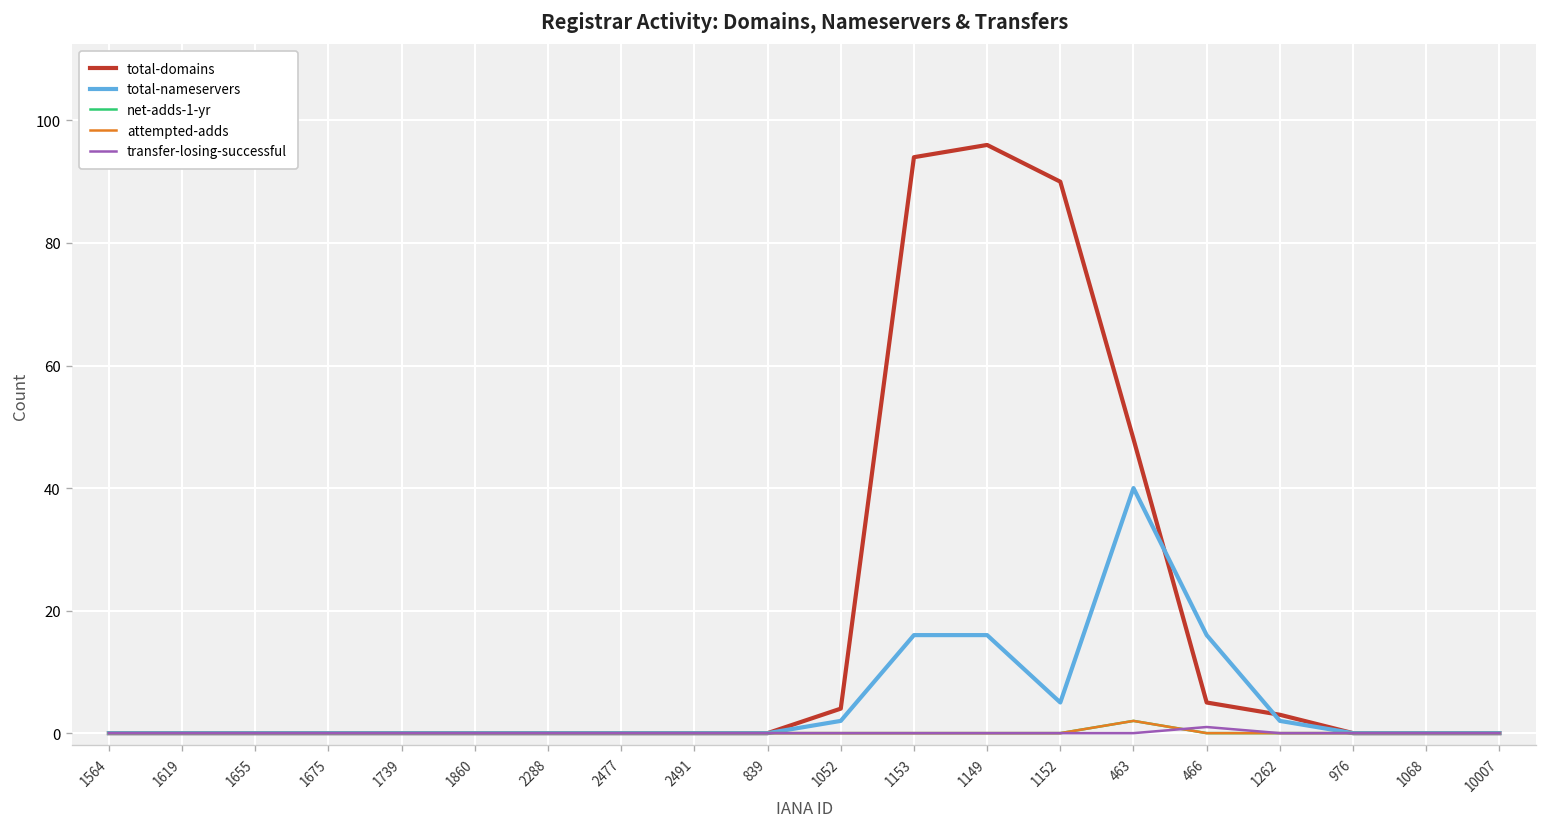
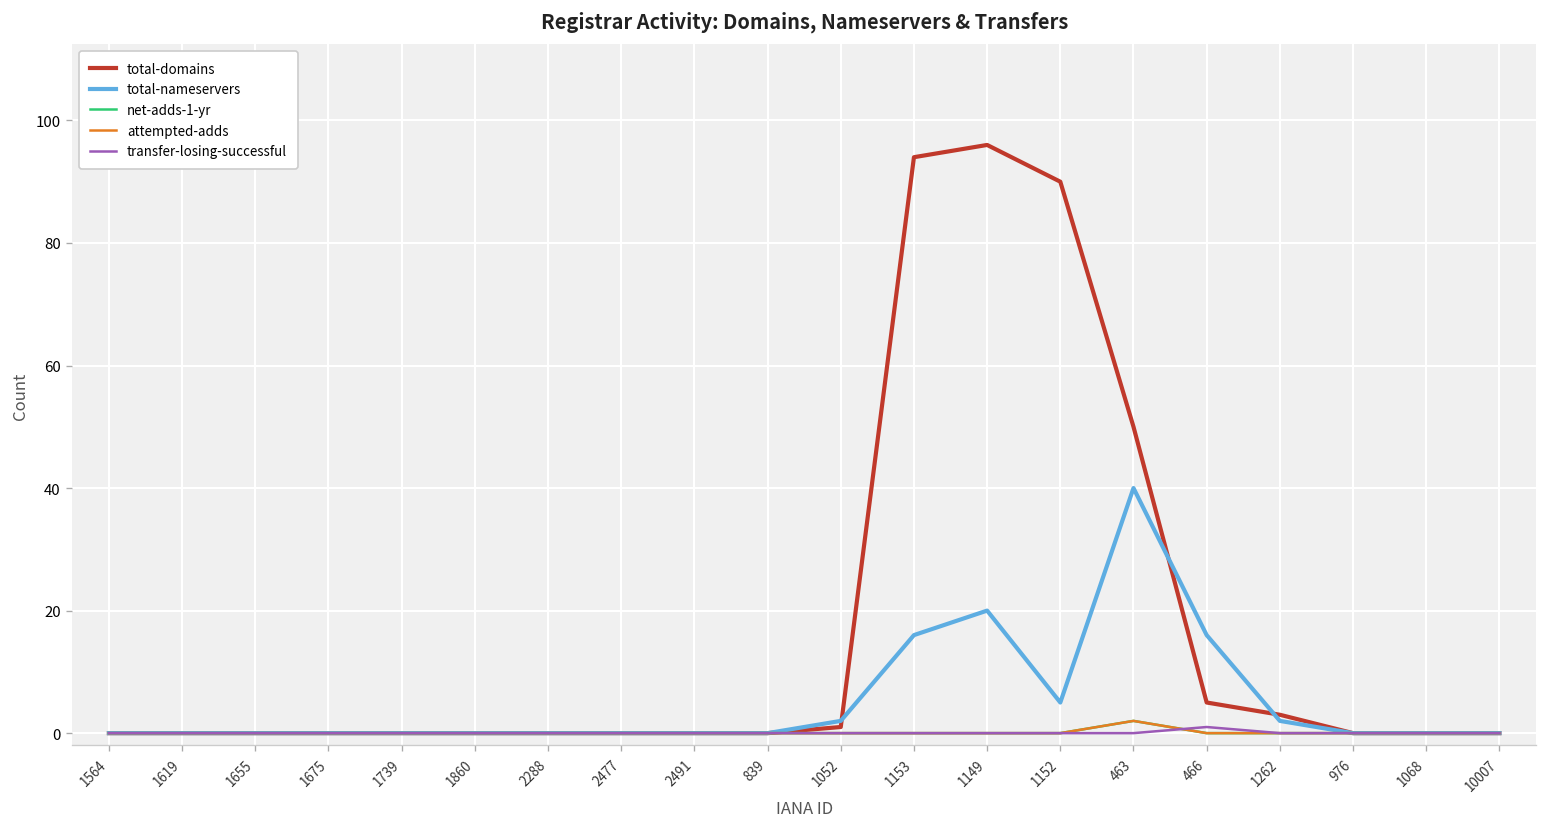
total-domains, 1052: 4 -> 1
total-nameservers, 1149: 16 -> 20
total-domains, 463: 48 -> 50
